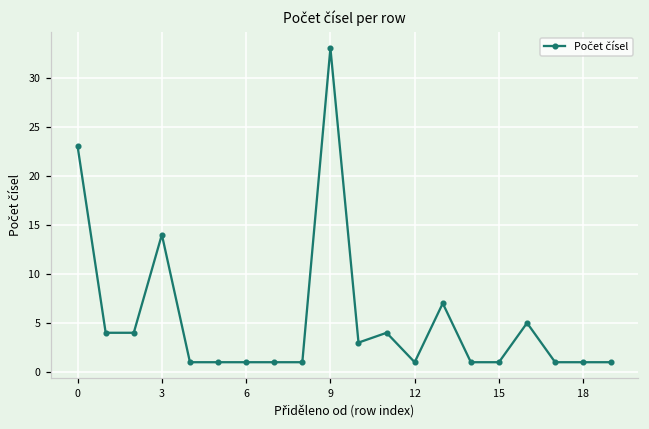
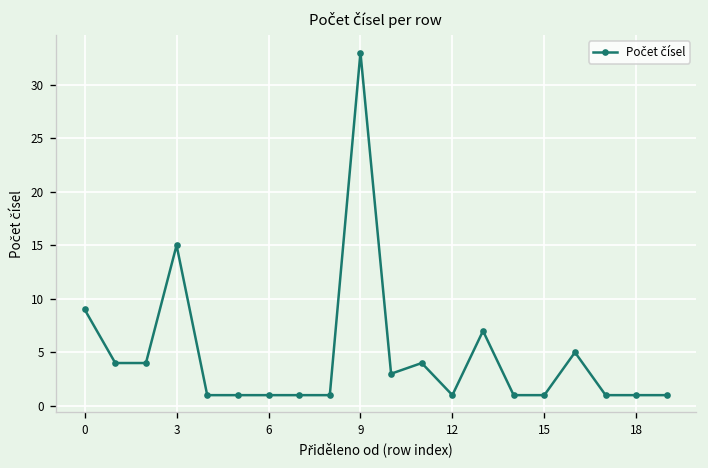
0: 23 -> 9
3: 14 -> 15
